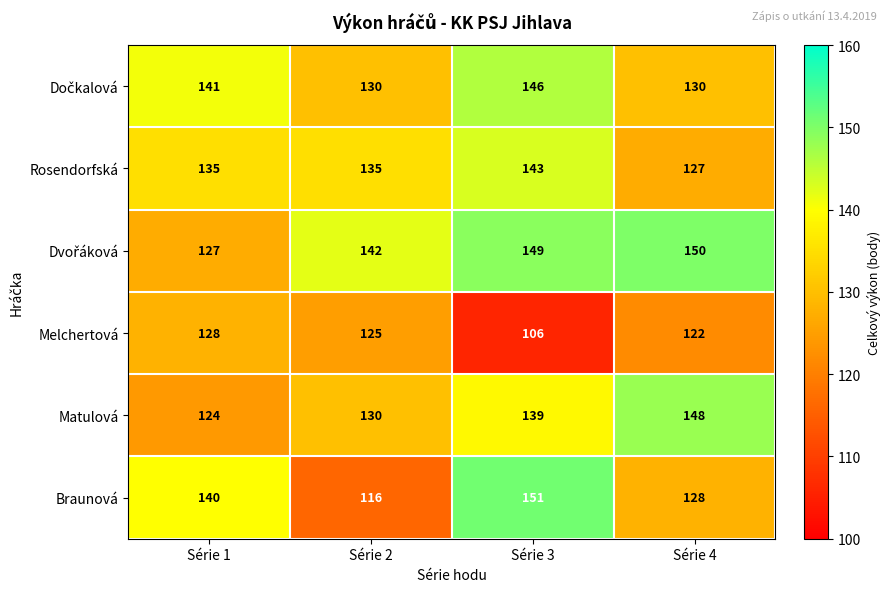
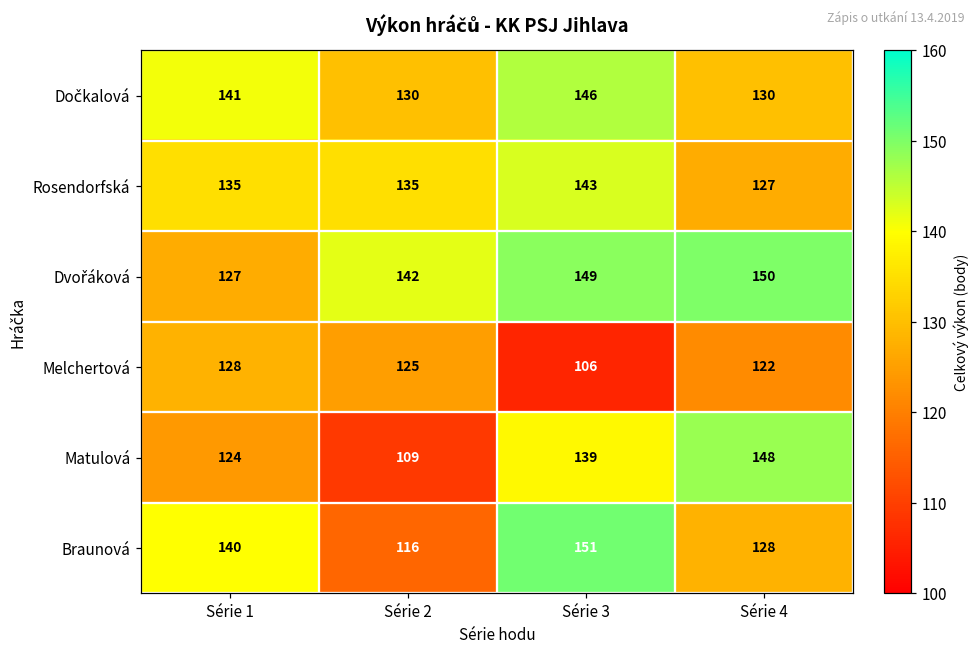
Matulová, Série 2: 130 -> 109
